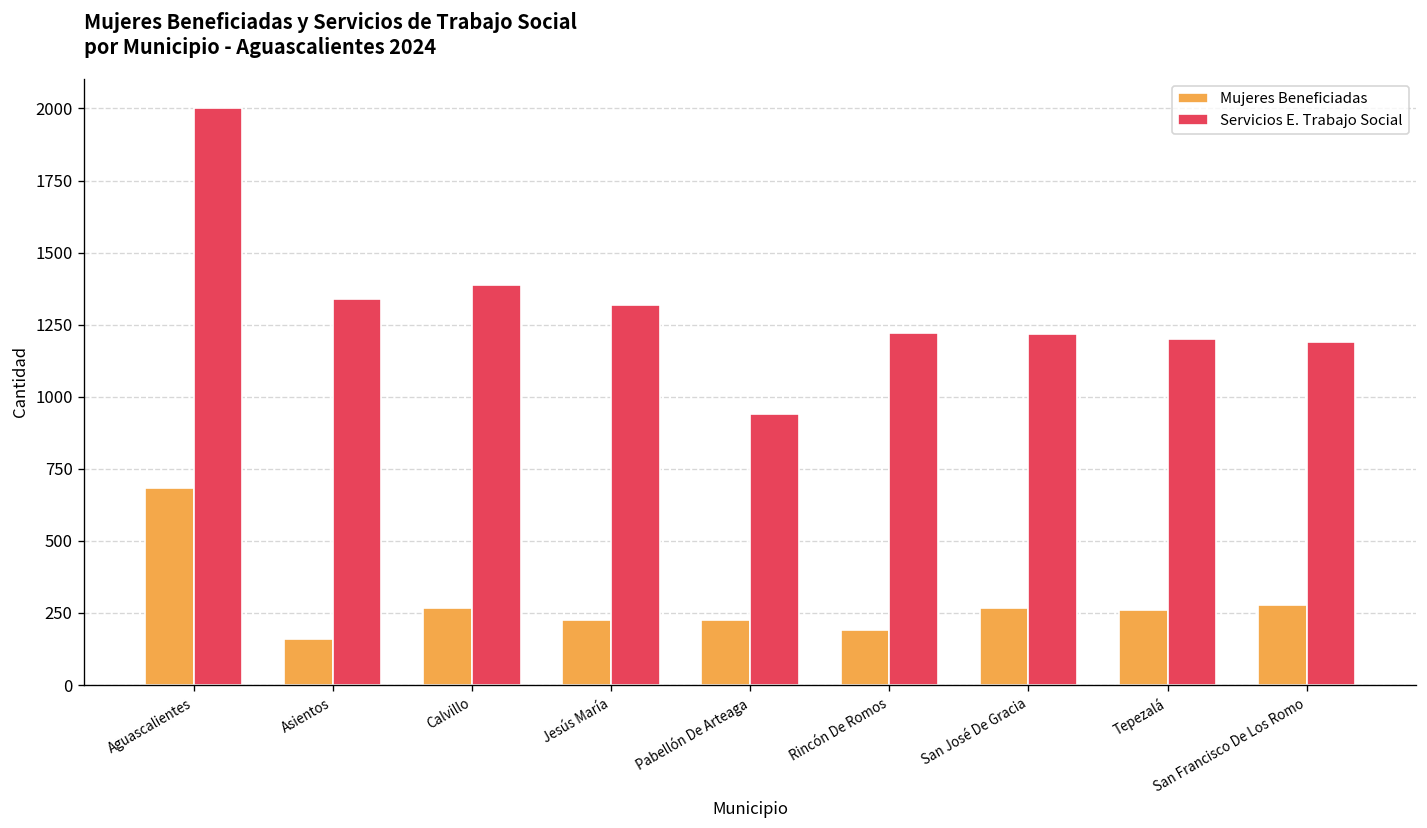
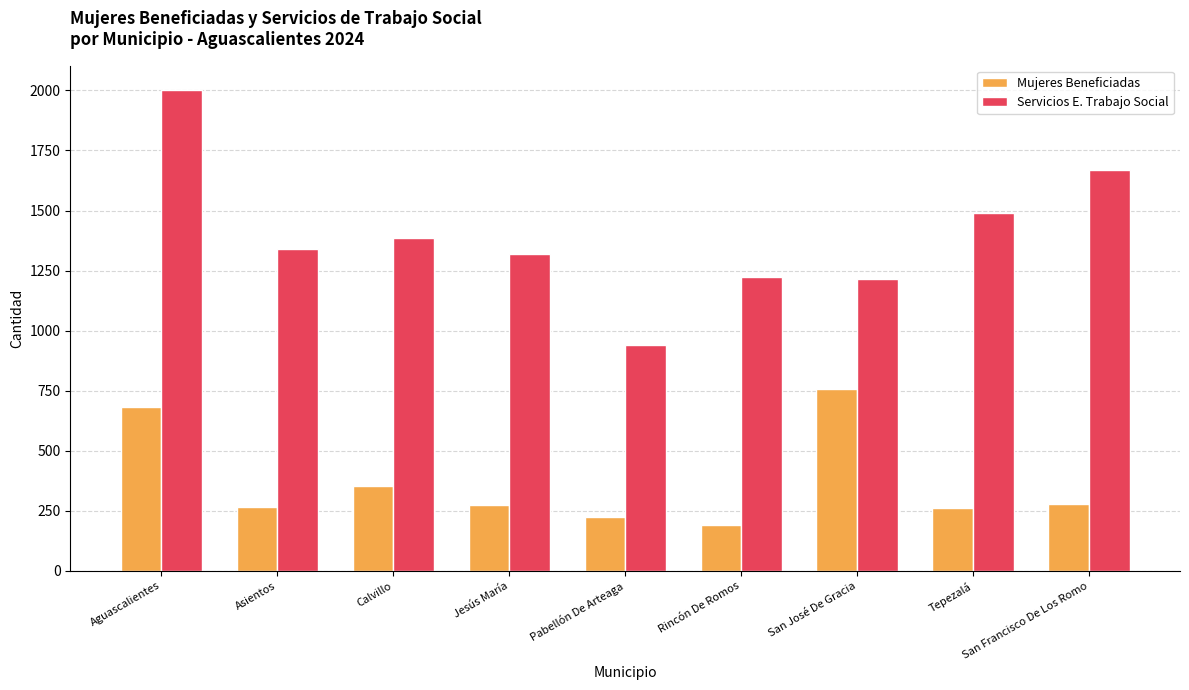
Mujeres Beneficiadas, Asientos: 160 -> 260
Mujeres Beneficiadas, Calvillo: 270 -> 350
Mujeres Beneficiadas, Jesús María: 230 -> 280
Mujeres Beneficiadas, San José De Gracia: 270 -> 760
Servicios E. Trabajo Social, Tepezalá: 1200 -> 1490
Servicios E. Trabajo Social, San Francisco De Los Romo: 1190 -> 1670
